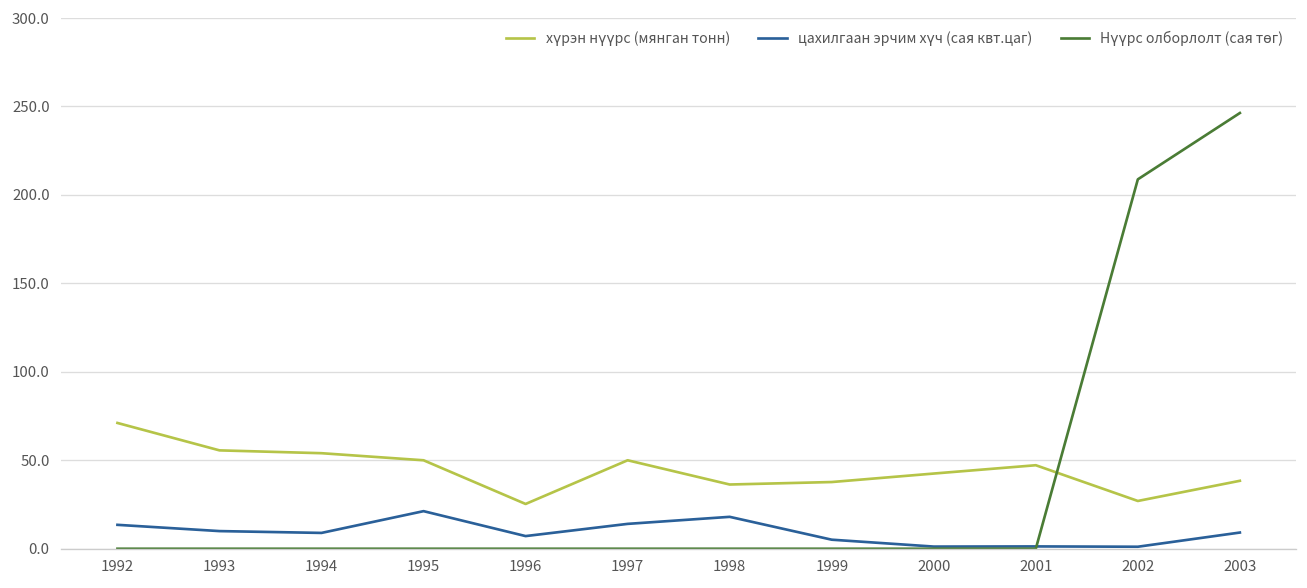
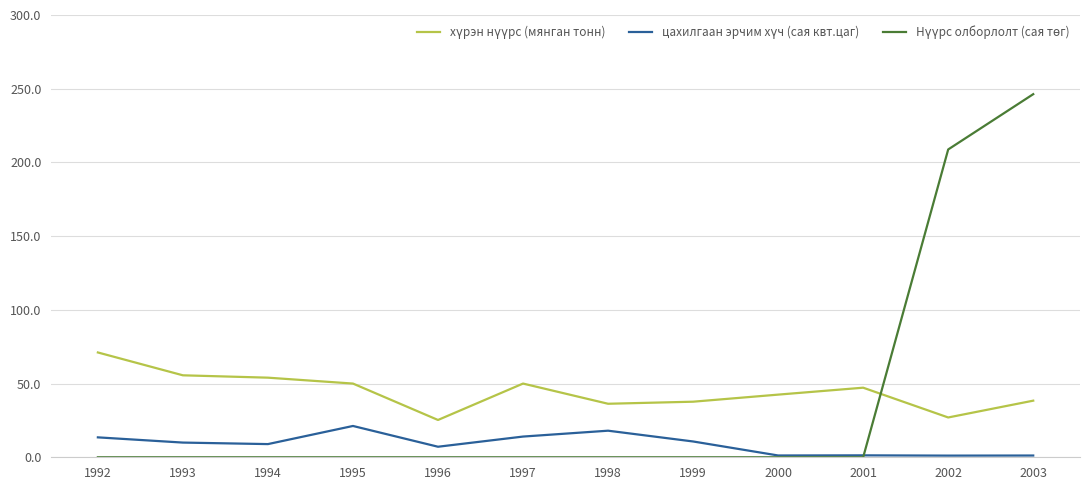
цахилгаан эрчим хүч (сая квт.цаг), 1999: 5 -> 11
цахилгаан эрчим хүч (сая квт.цаг), 2003: 9 -> 1
